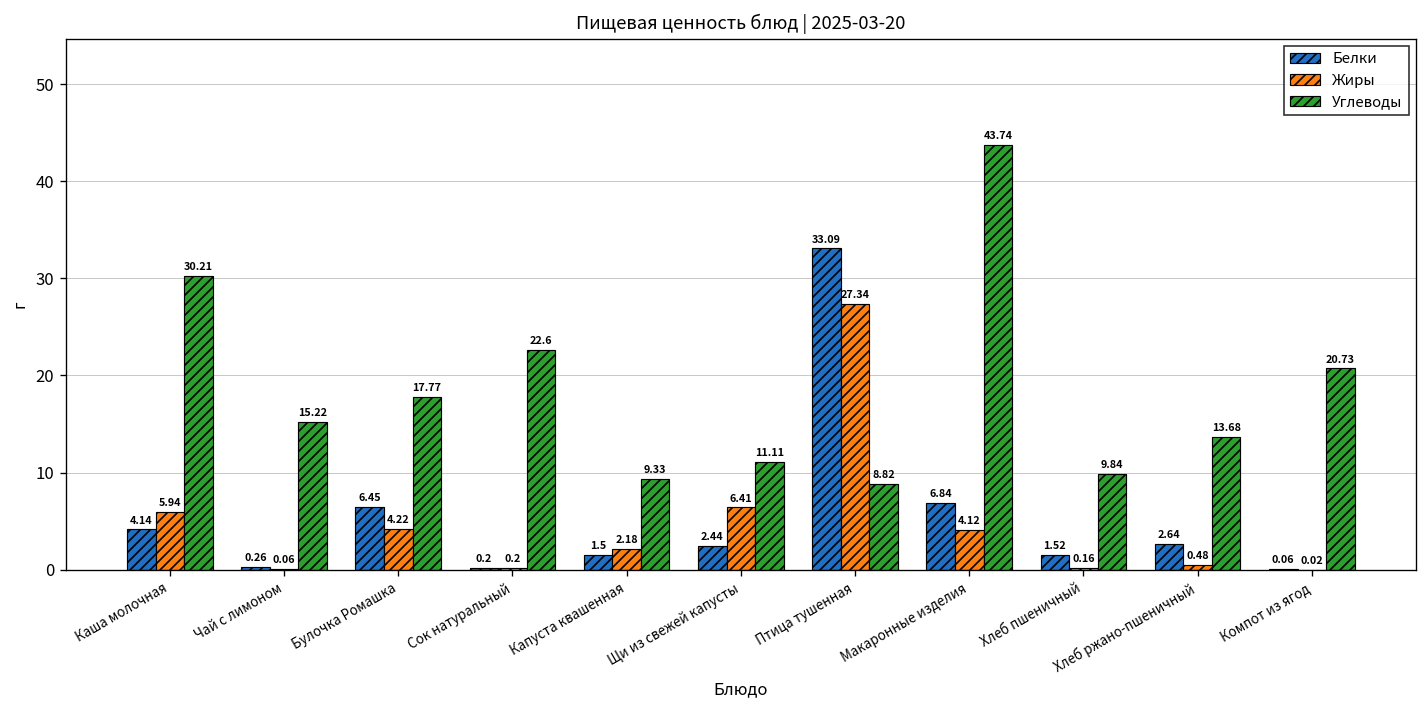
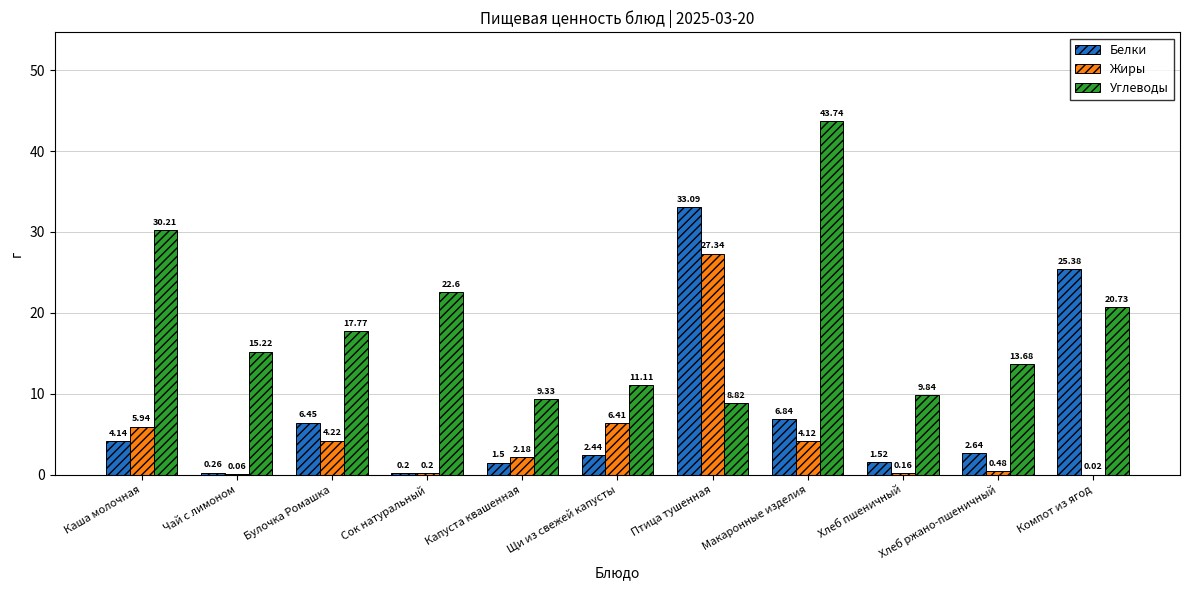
Белки, Компот из ягод: 0.06 -> 25.38
